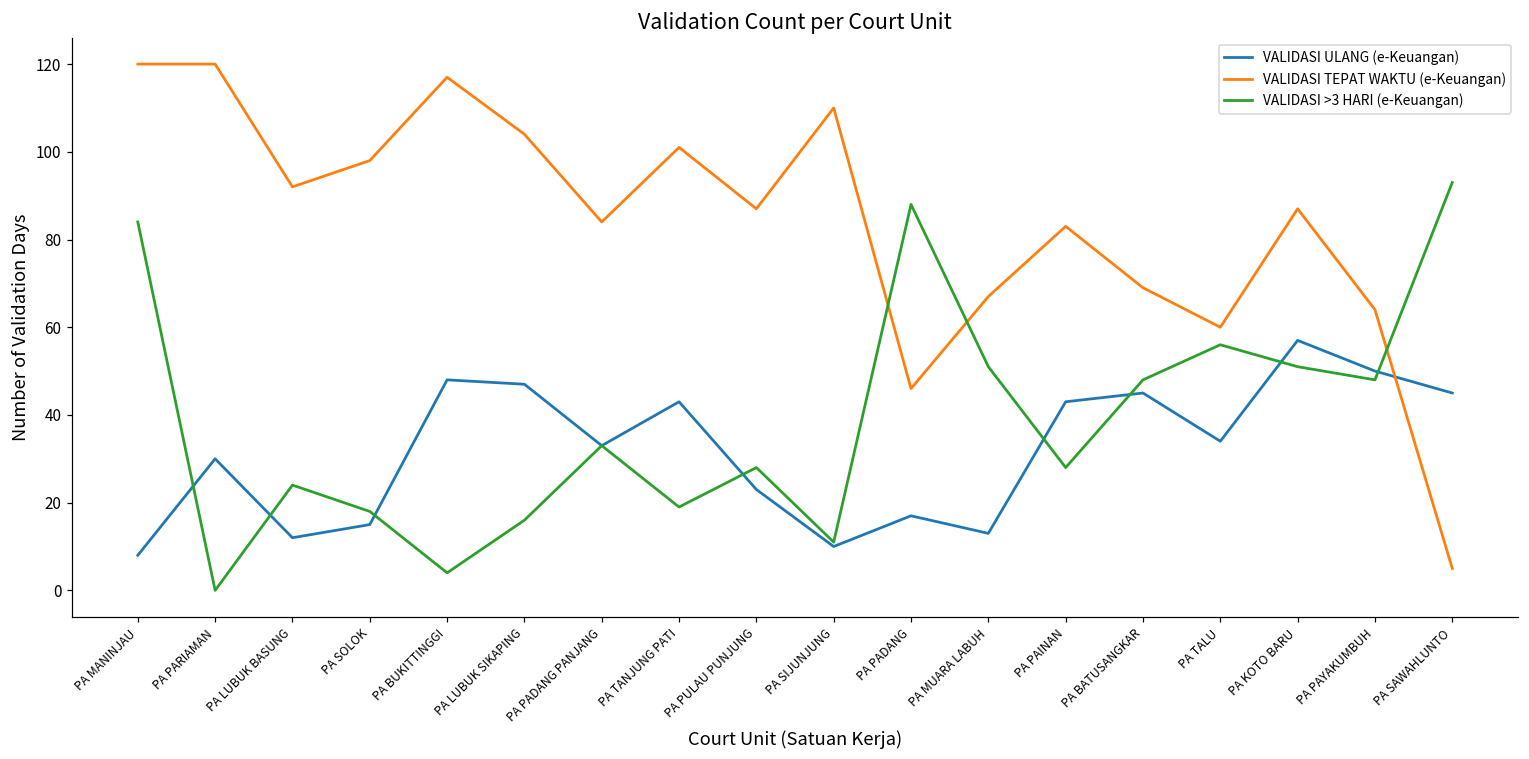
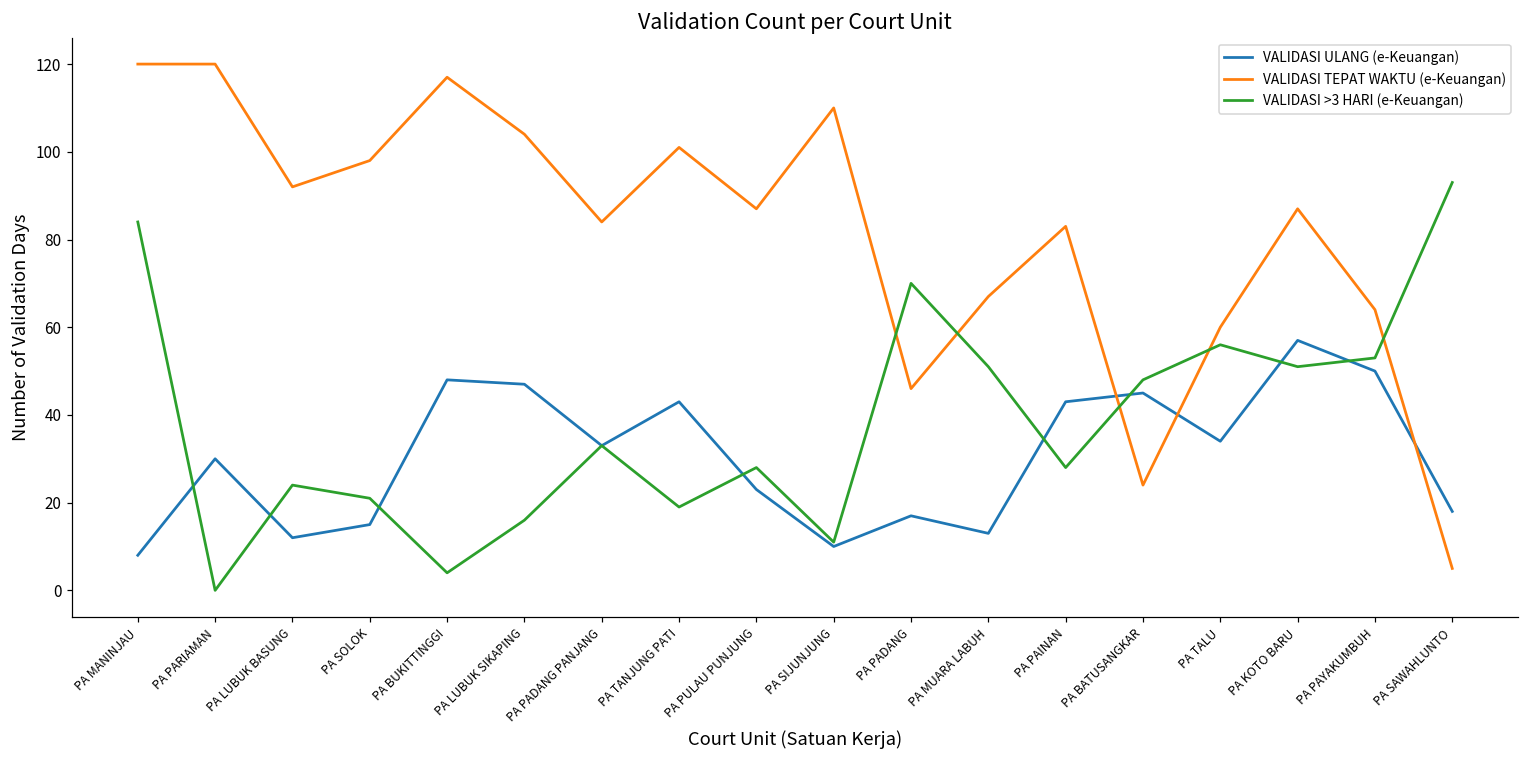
VALIDASI >3 HARI (e-Keuangan), PA SOLOK: 18 -> 21
VALIDASI >3 HARI (e-Keuangan), PA PADANG: 88 -> 70
VALIDASI TEPAT WAKTU (e-Keuangan), PA BATUSANGKAR: 69 -> 24
VALIDASI >3 HARI (e-Keuangan), PA PAYAKUMBUH: 48 -> 53
VALIDASI ULANG (e-Keuangan), PA SAWAHLUNTO: 45 -> 18
